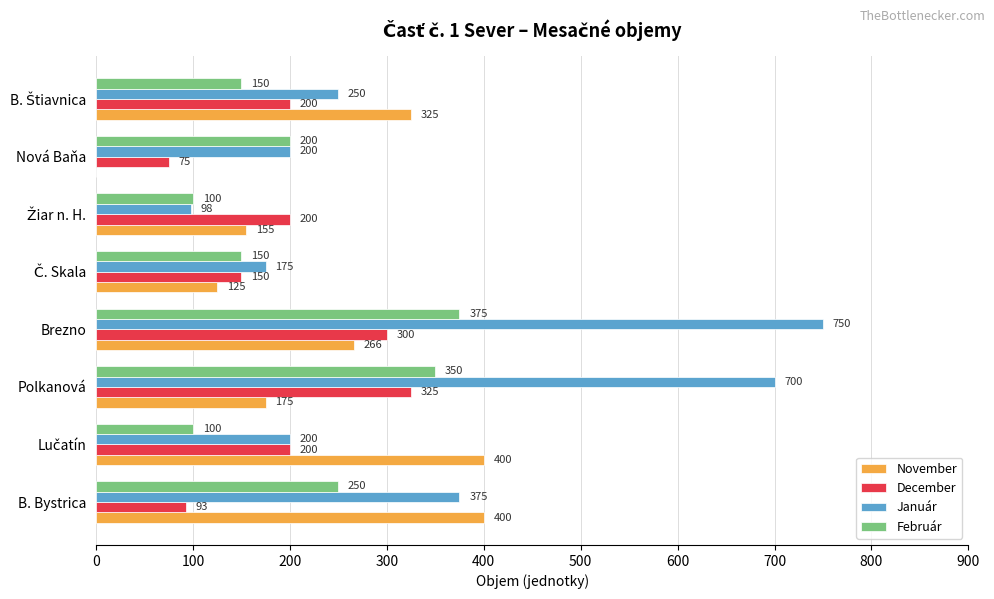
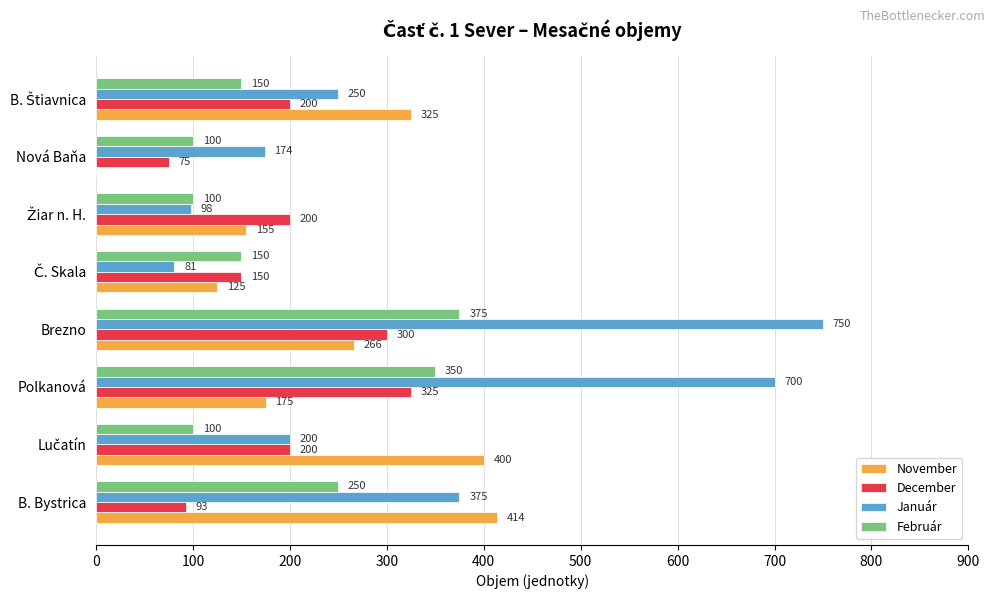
Február, Nová Baňa: 200 -> 100
Január, Nová Baňa: 200 -> 174
Január, Č. Skala: 175 -> 81
November, B. Bystrica: 400 -> 414
